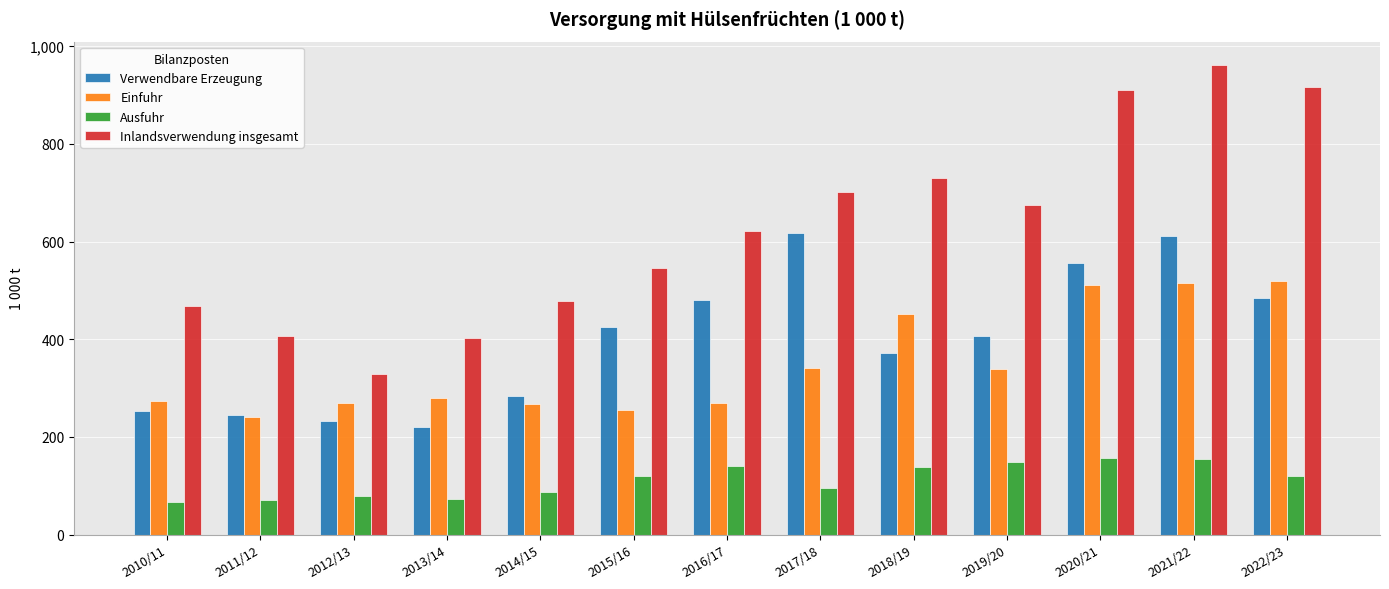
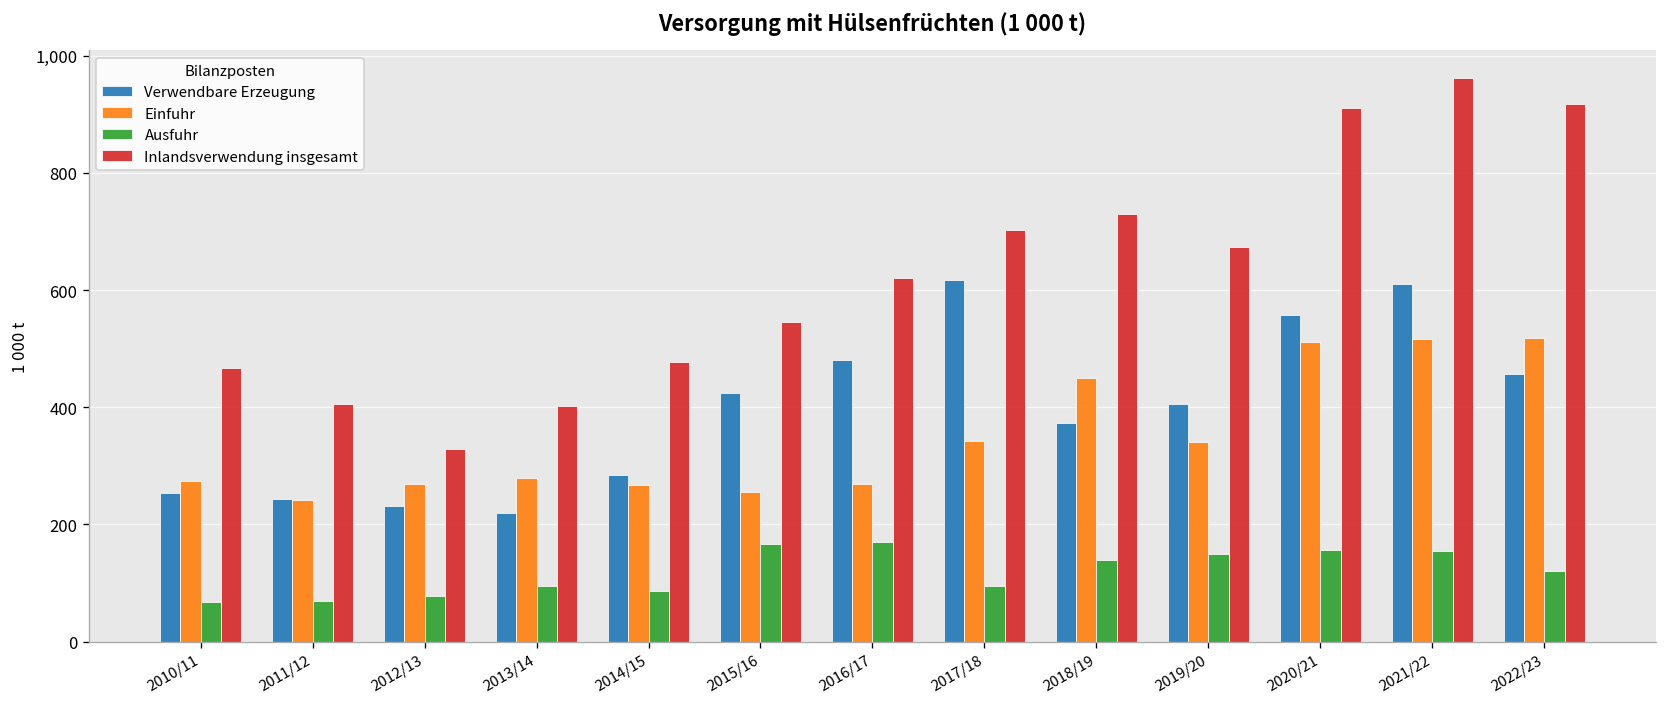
Ausfuhr, 2013/14: 70 -> 100
Ausfuhr, 2015/16: 120 -> 170
Ausfuhr, 2016/17: 140 -> 170
Verwendbare Erzeugung, 2022/23: 480 -> 460
